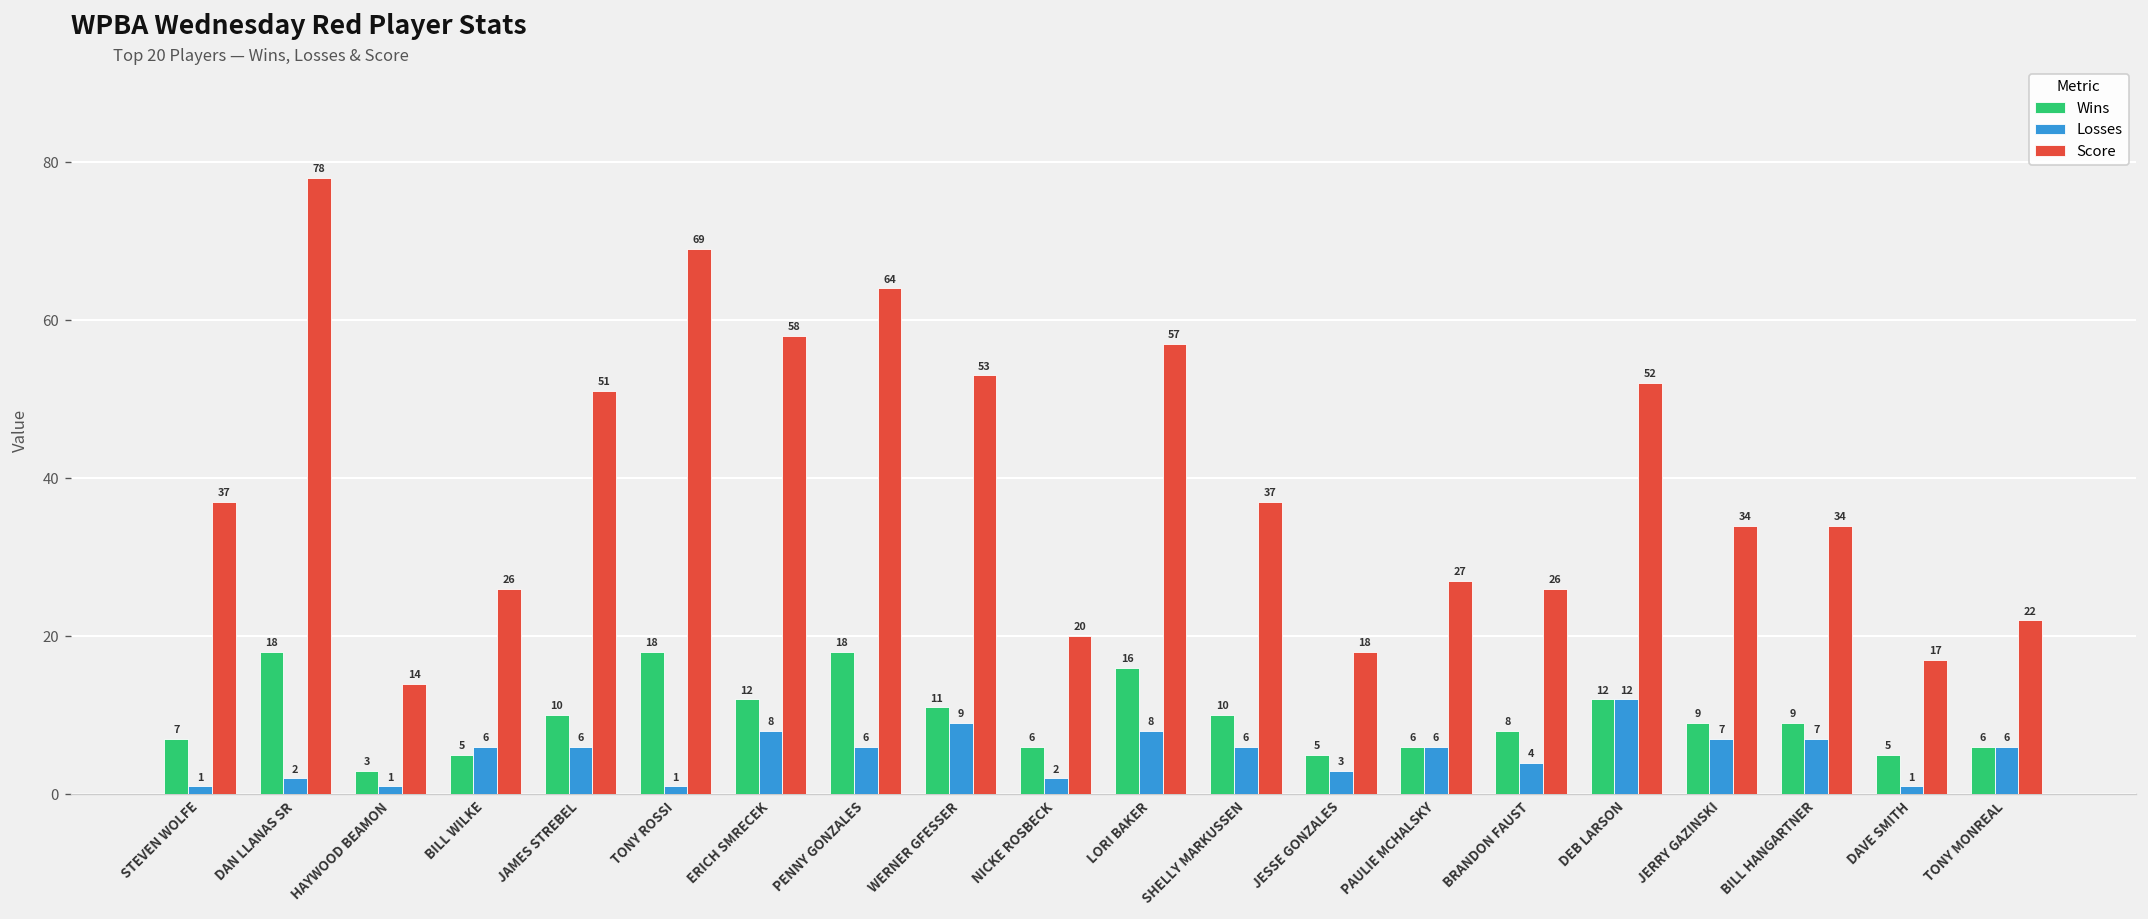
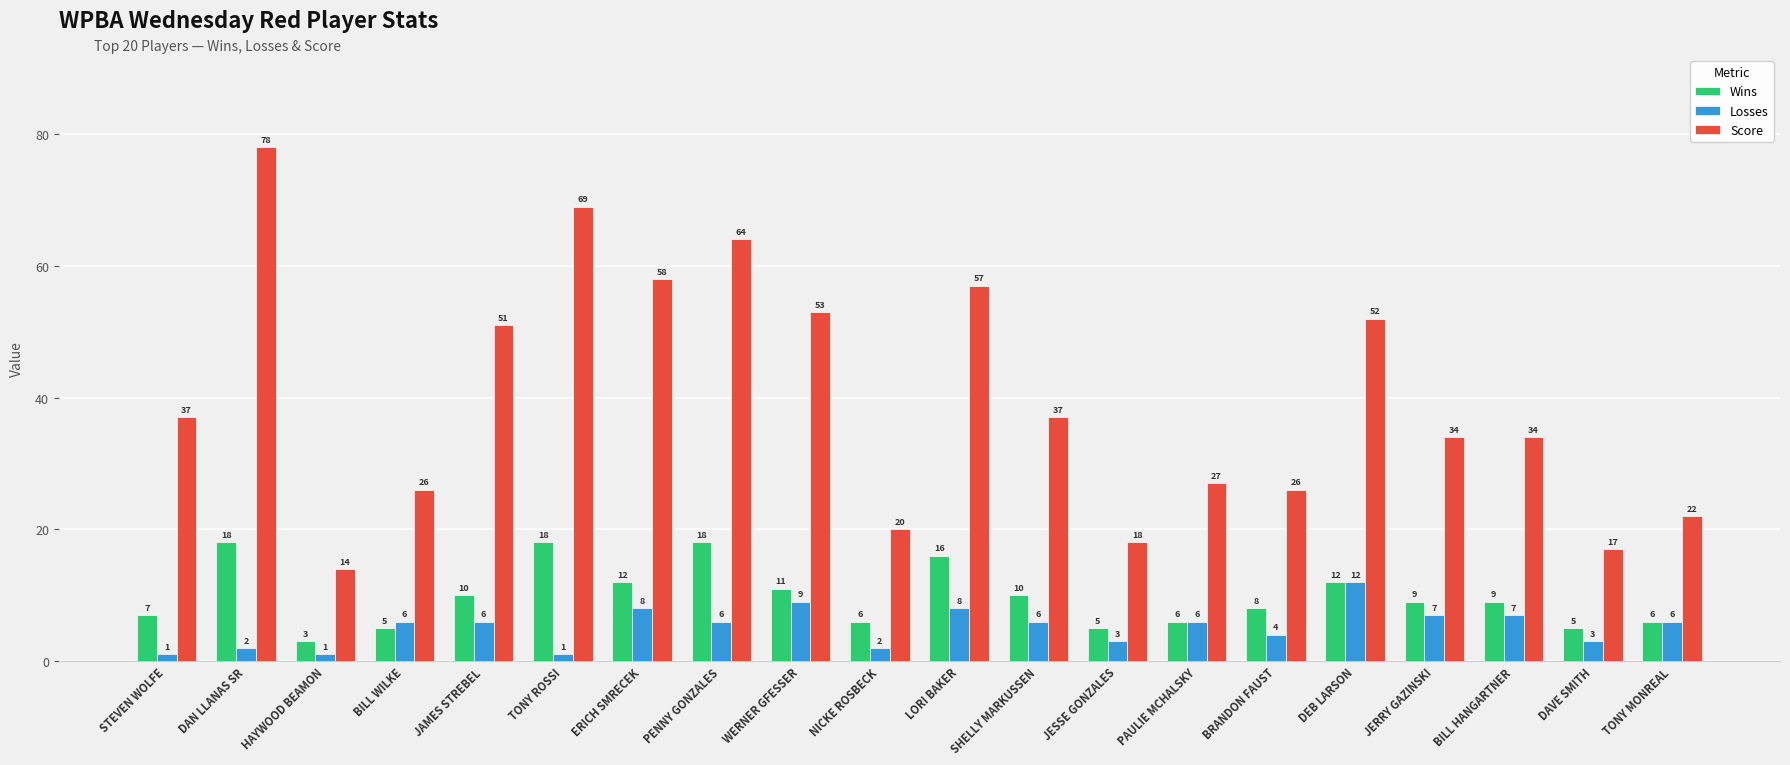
Losses, DAVE SMITH: 1 -> 3
